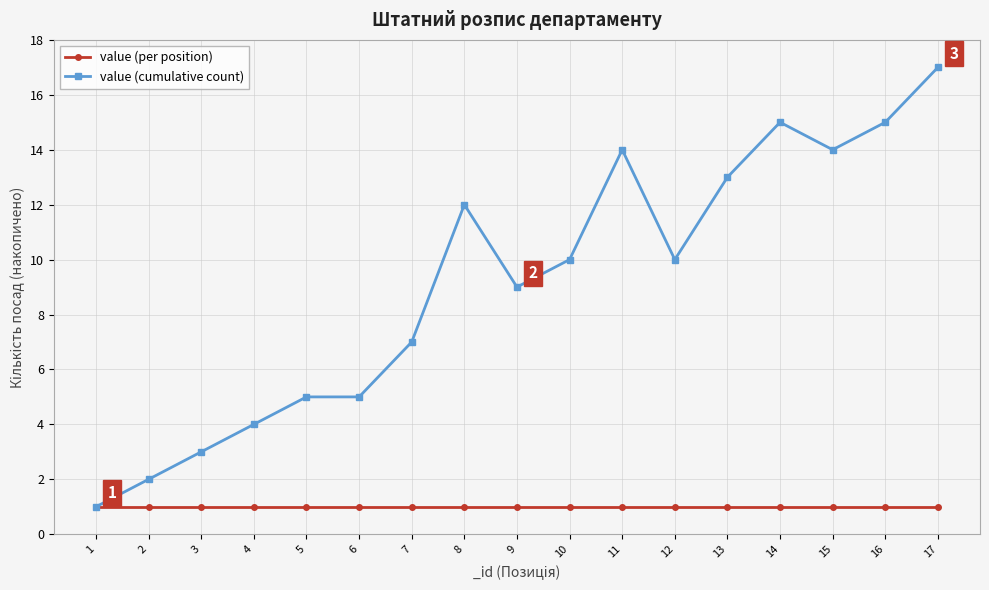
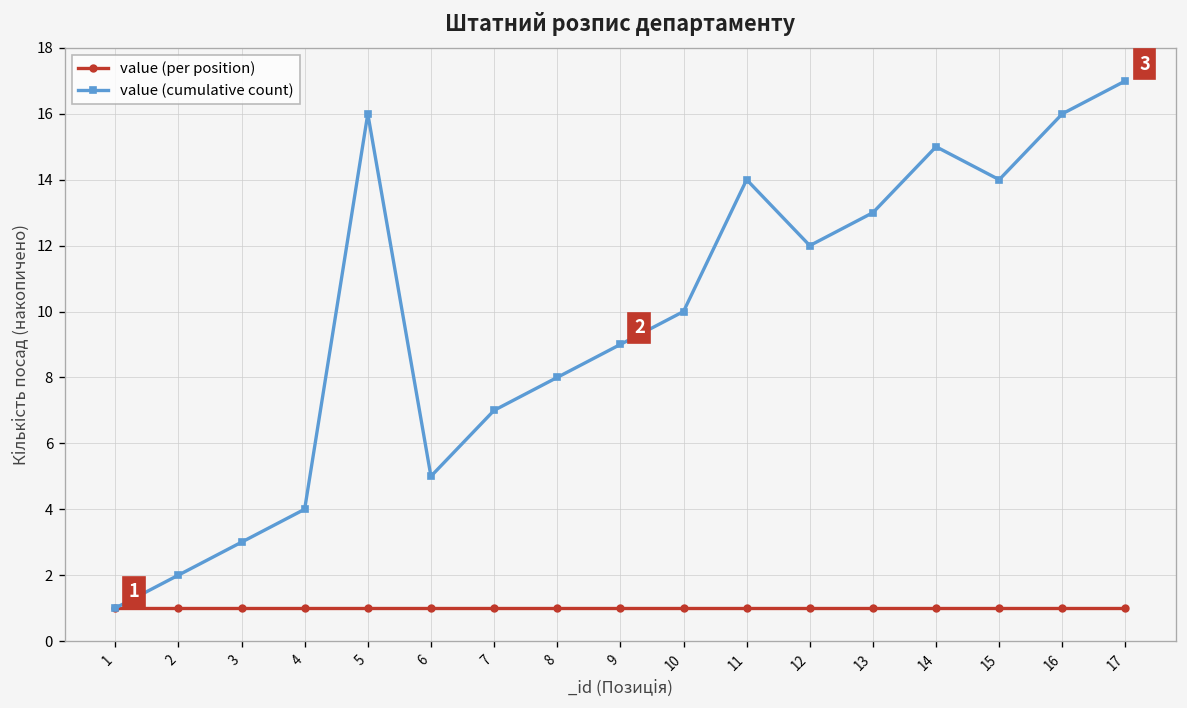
value (cumulative count), 5: 5 -> 16
value (cumulative count), 8: 12 -> 8
value (cumulative count), 12: 10 -> 12
value (cumulative count), 16: 15 -> 16
